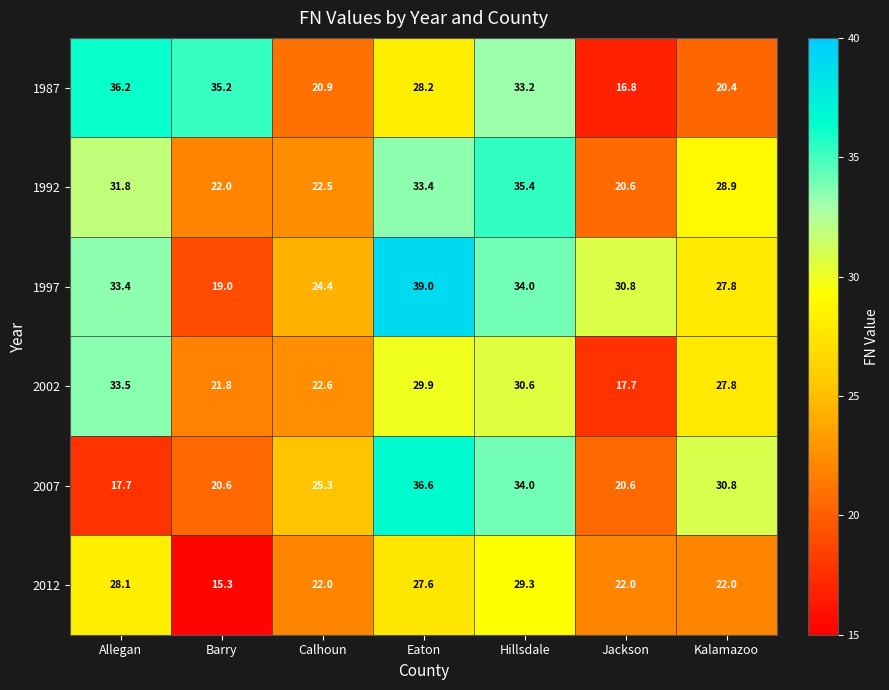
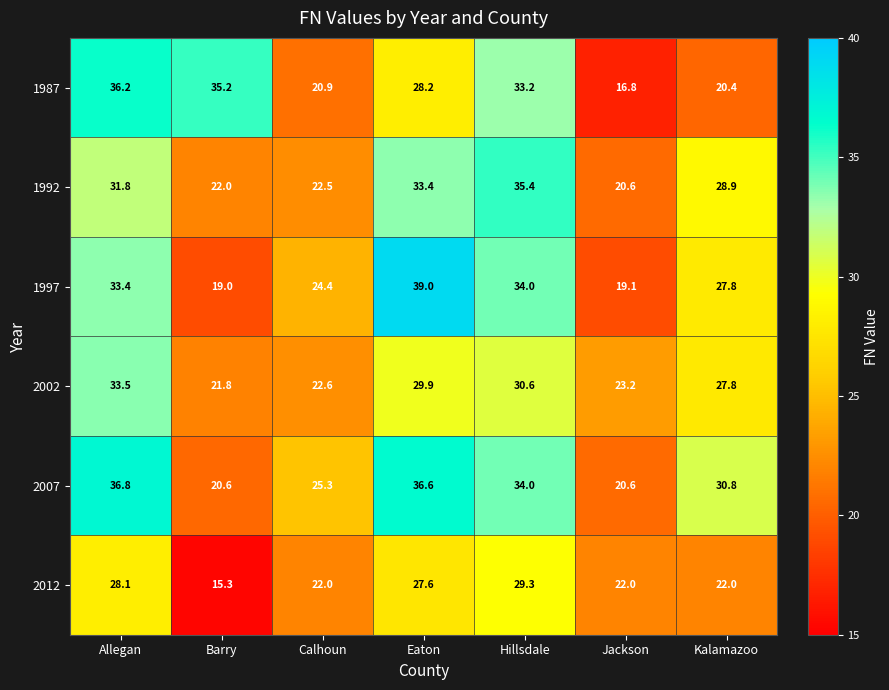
1997, Jackson: 30.8 -> 19.1
2002, Jackson: 17.7 -> 23.2
2007, Allegan: 17.7 -> 36.8
